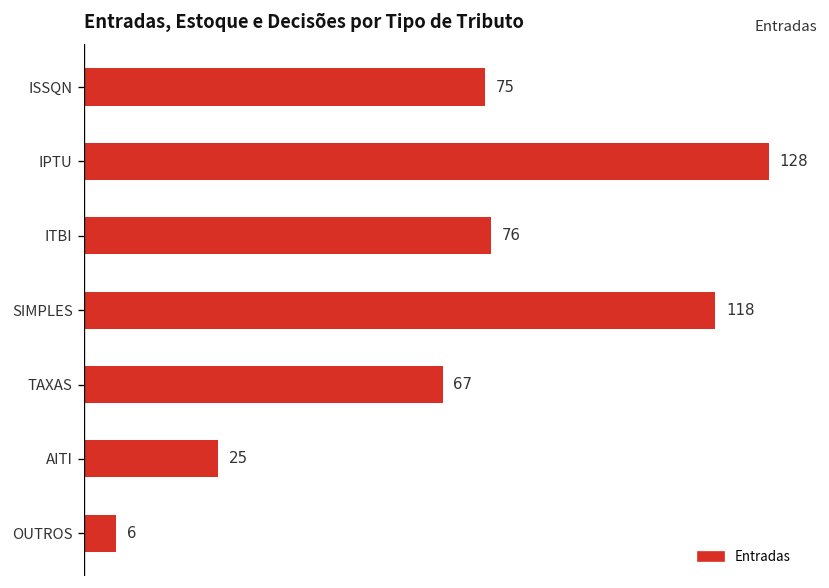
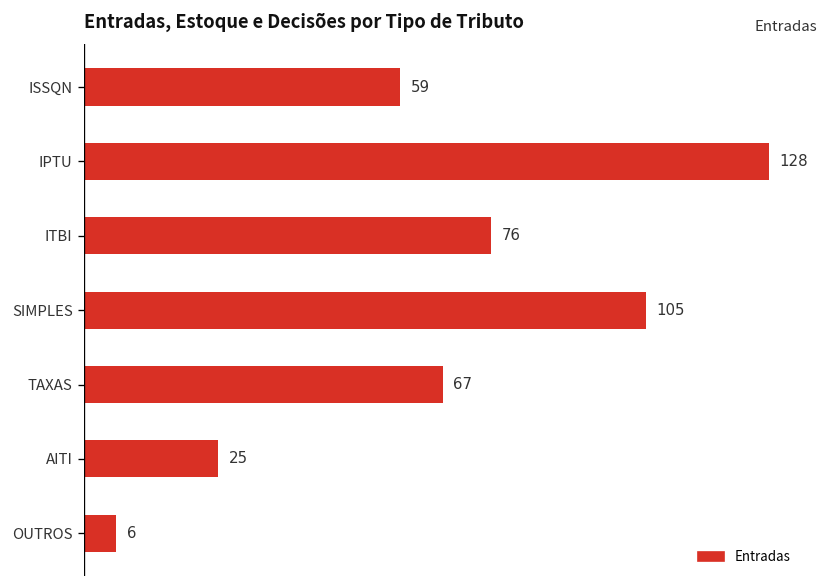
ISSQN: 75 -> 59
SIMPLES: 118 -> 105
